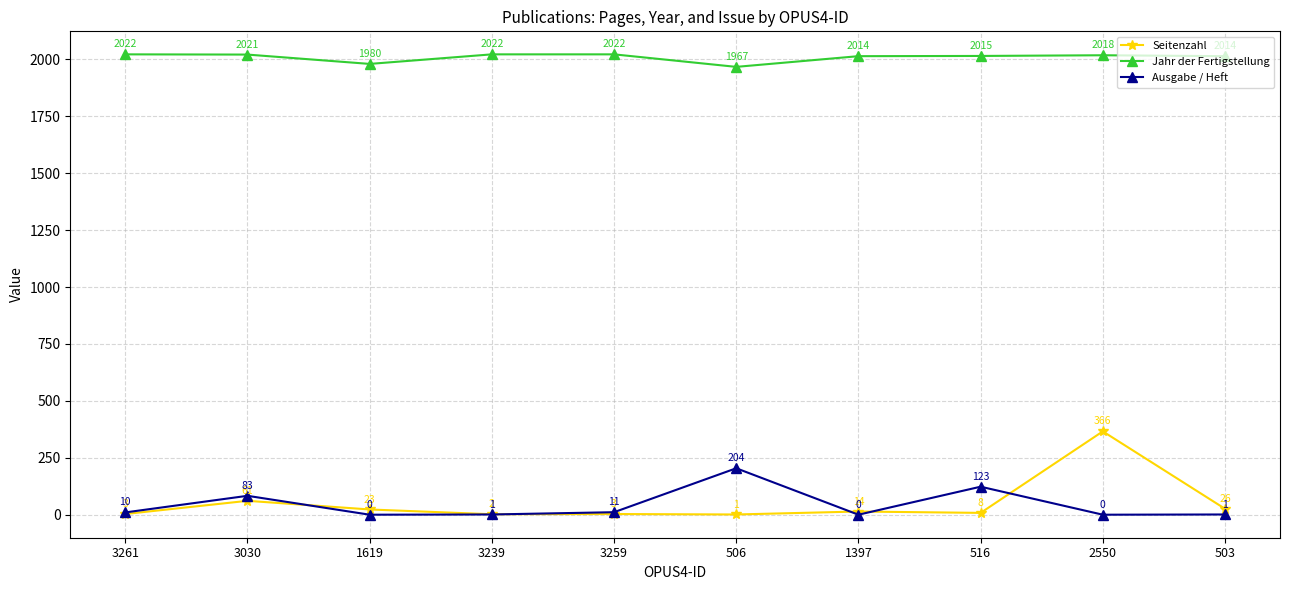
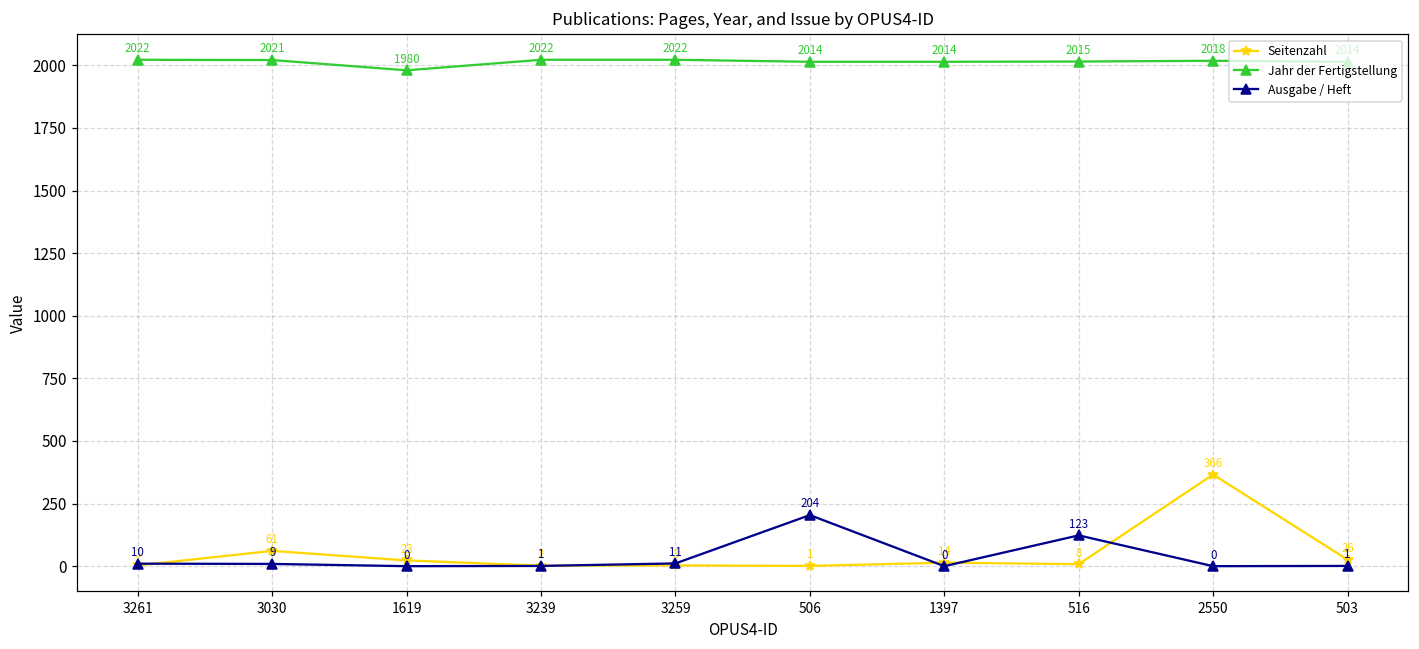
Ausgabe / Heft, 3030: 83 -> 9
Jahr der Fertigstellung, 506: 1967 -> 2014
